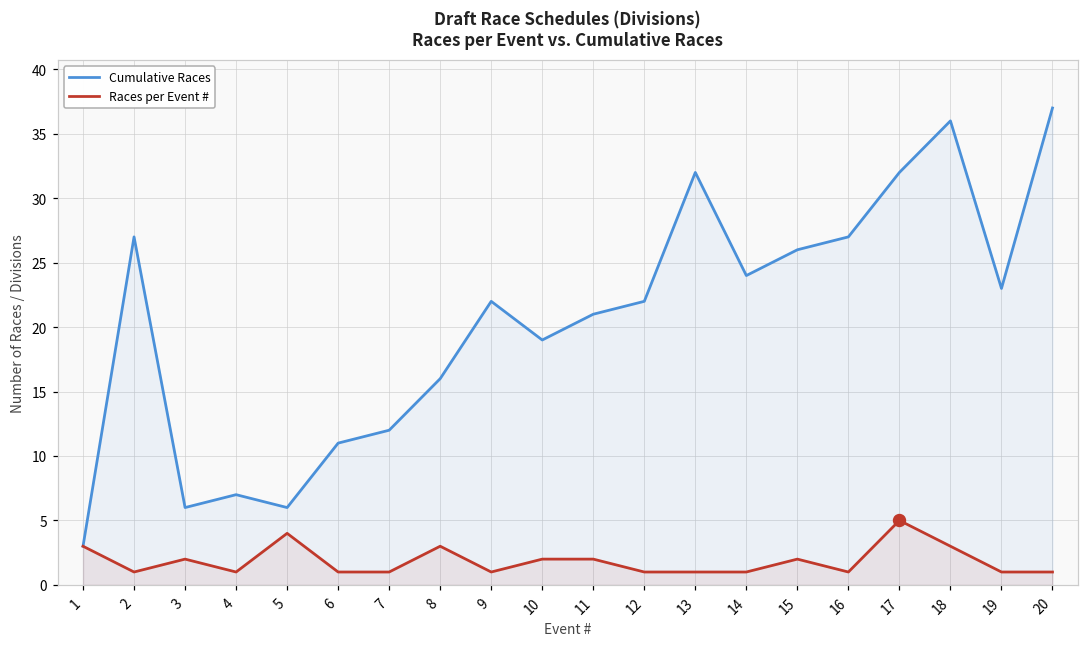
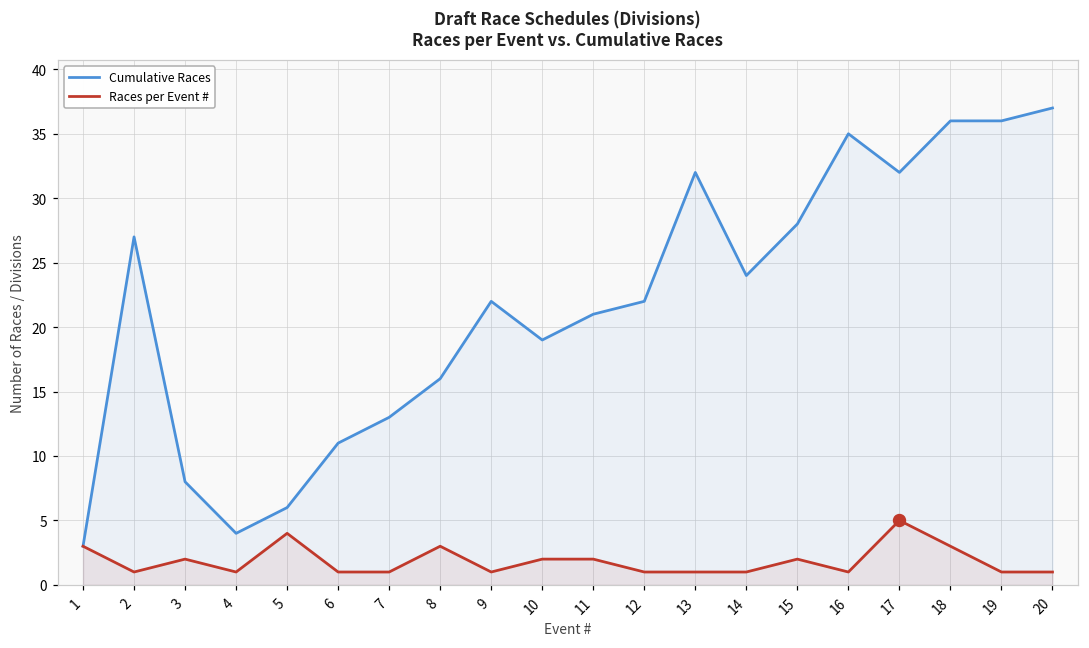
Cumulative Races, 3: 6 -> 8
Cumulative Races, 4: 7 -> 4
Cumulative Races, 7: 12 -> 13
Cumulative Races, 15: 26 -> 28
Cumulative Races, 16: 27 -> 35
Cumulative Races, 19: 23 -> 36
